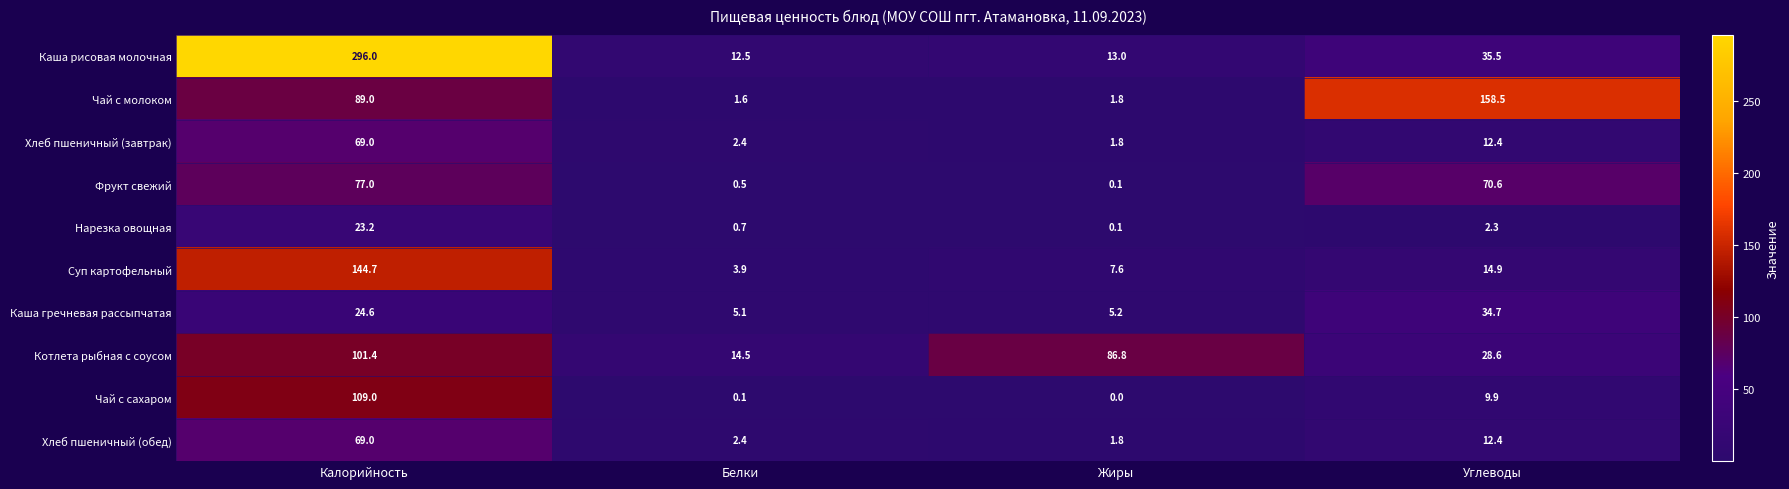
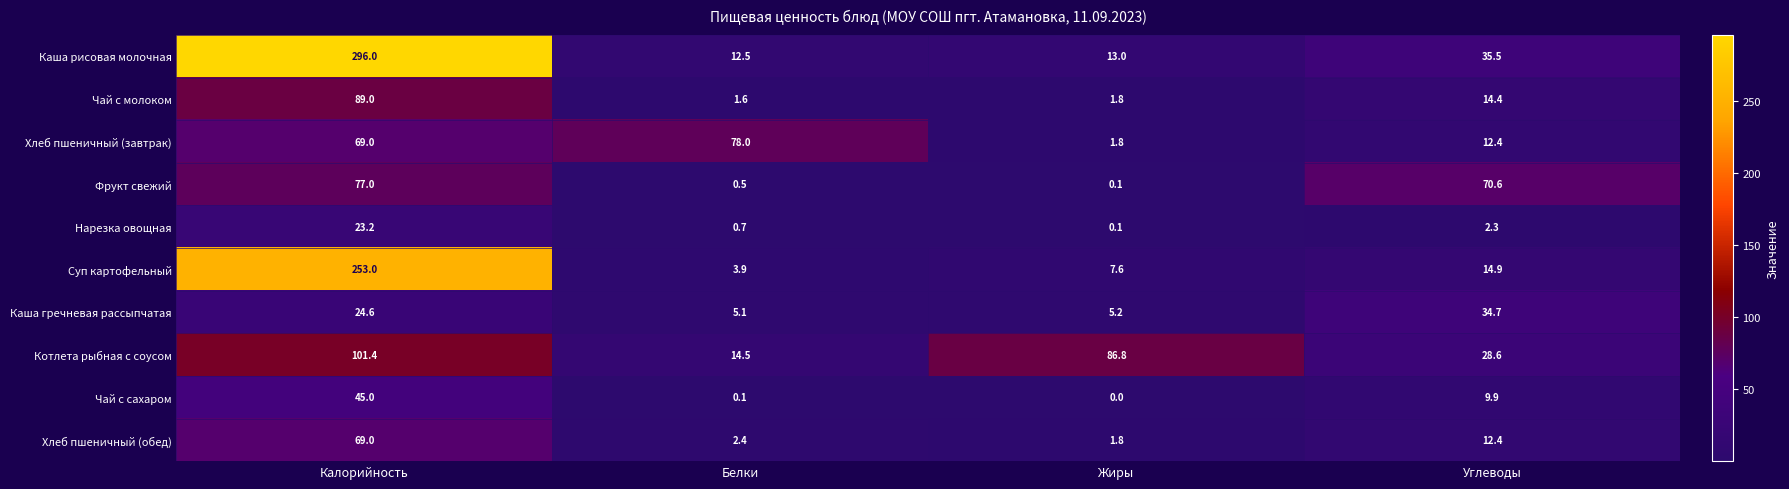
Чай с молоком, Углеводы: 158.5 -> 14.4
Хлеб пшеничный (завтрак), Белки: 2.4 -> 78.0
Суп картофельный, Калорийность: 144.7 -> 253.0
Чай с сахаром, Калорийность: 109.0 -> 45.0
